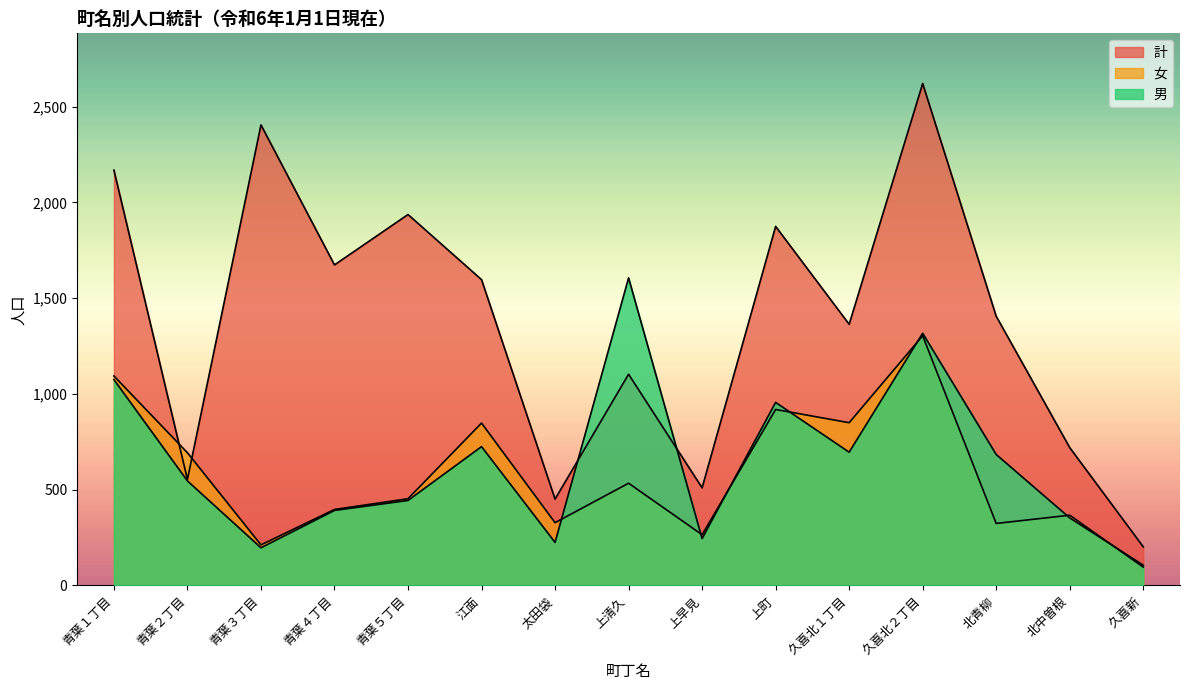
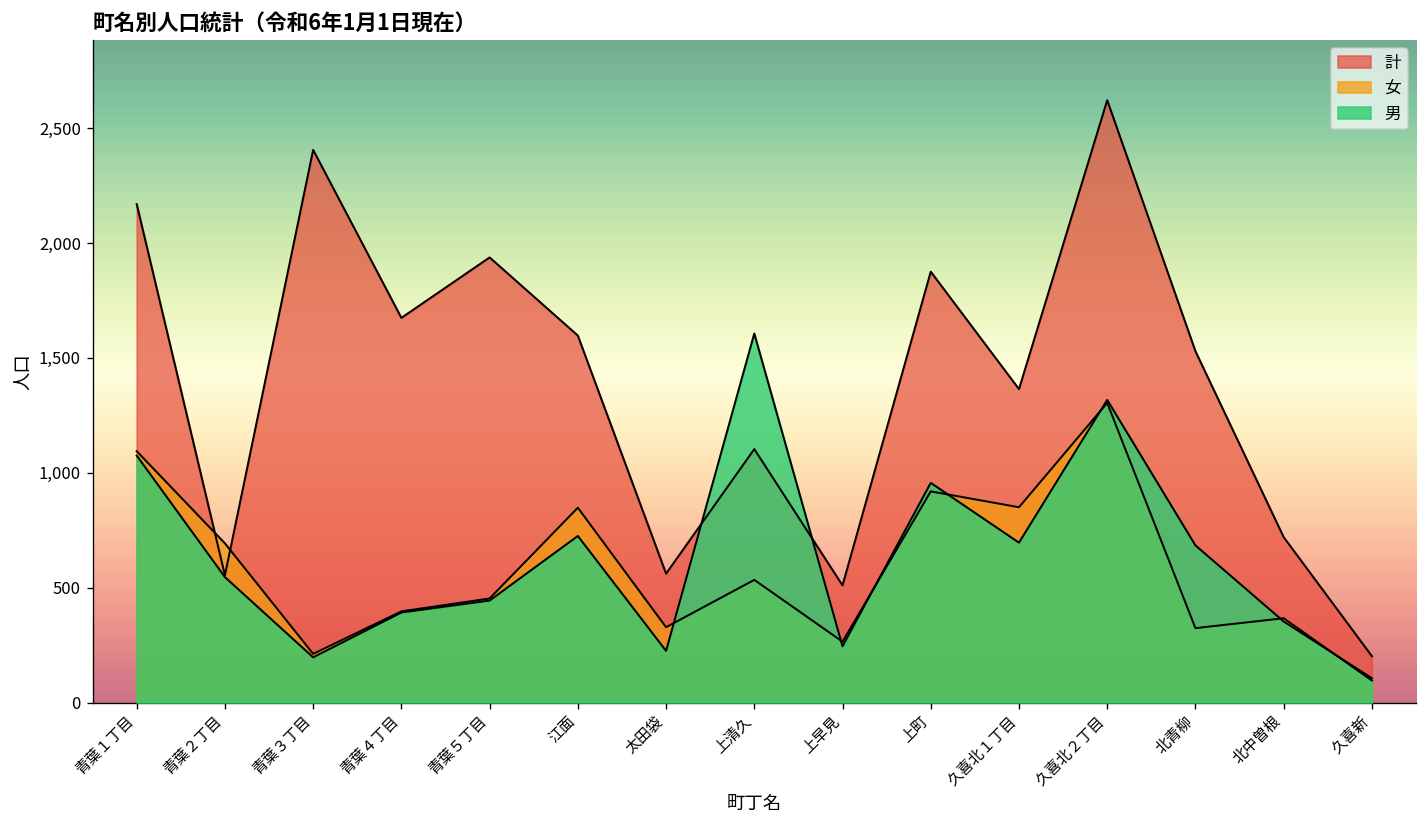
計, 太田袋: 450 -> 560
計, 北青柳: 1,410 -> 1,530
